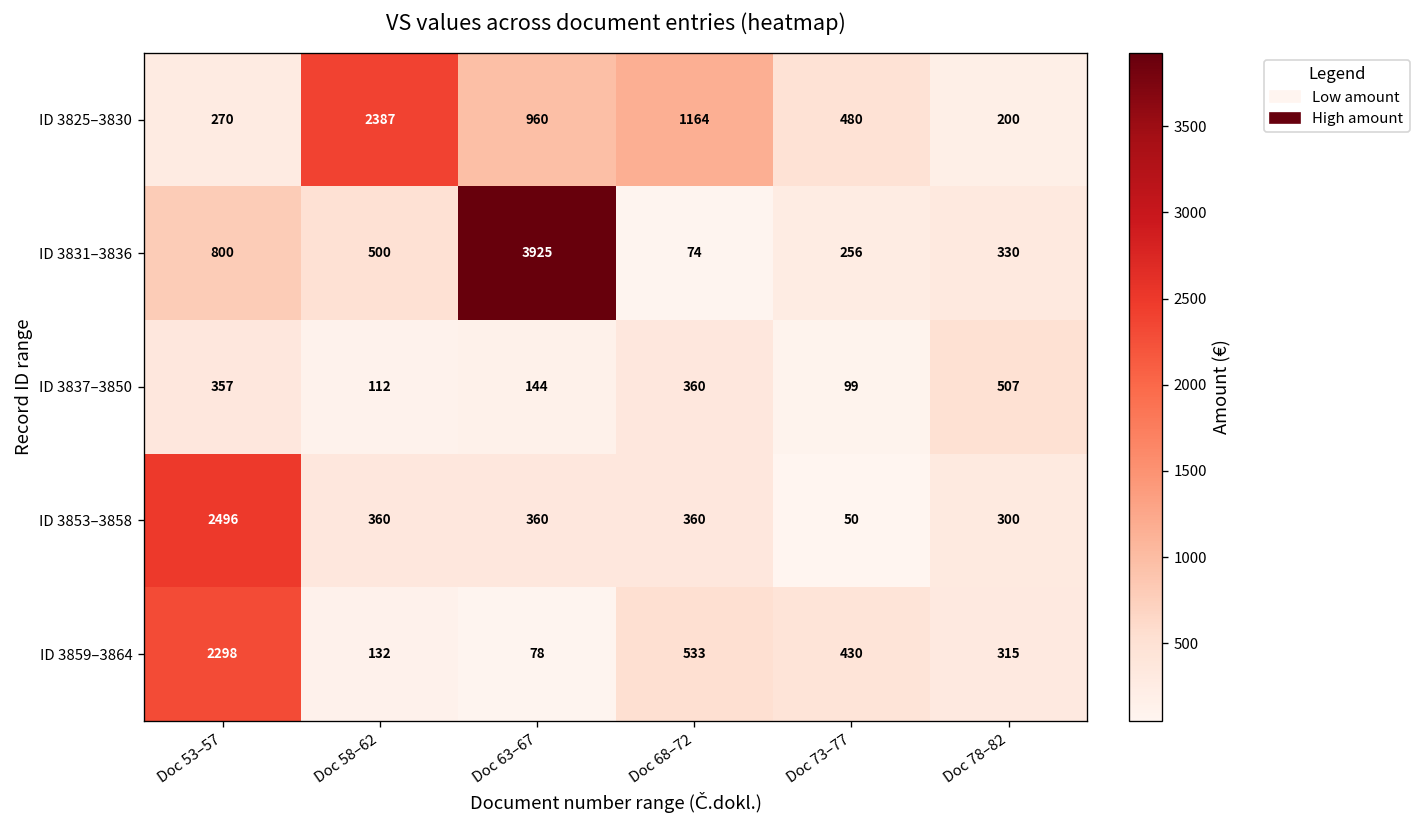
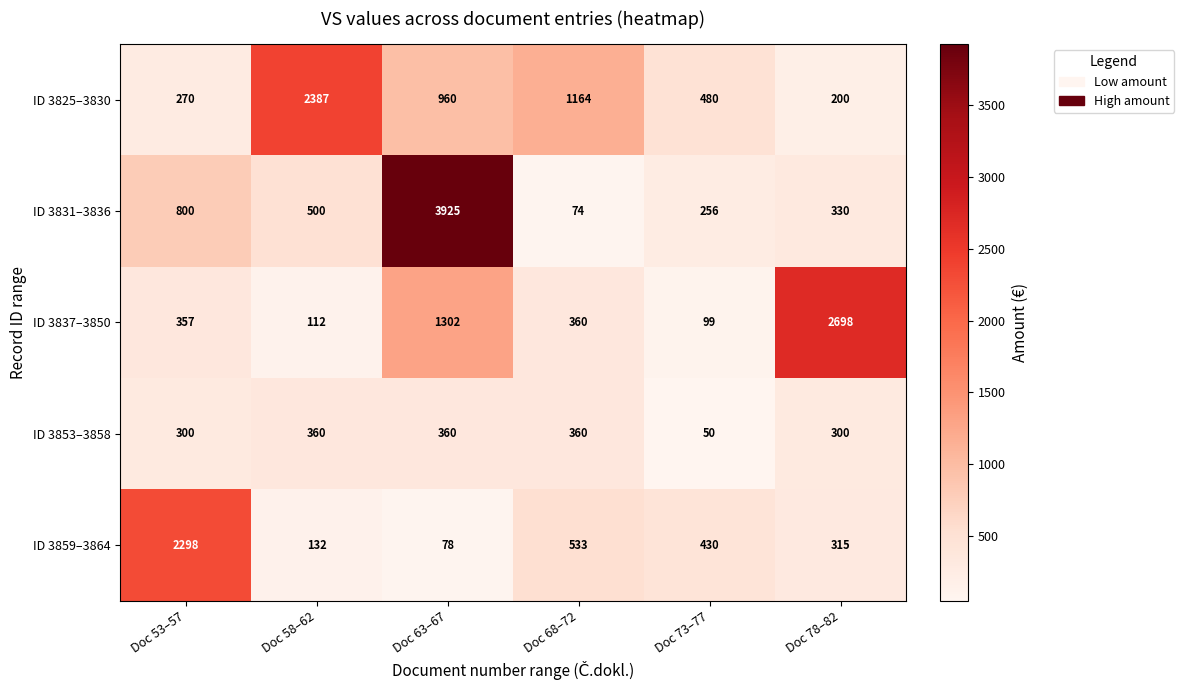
ID 3837–3850, Doc 63–67: 144 -> 1302
ID 3837–3850, Doc 78–82: 507 -> 2698
ID 3853–3858, Doc 53–57: 2496 -> 300
